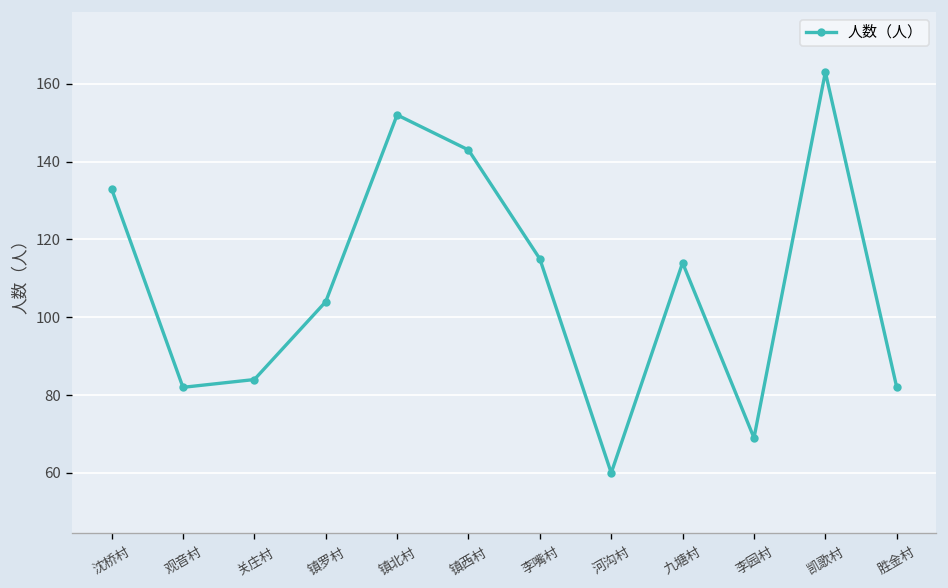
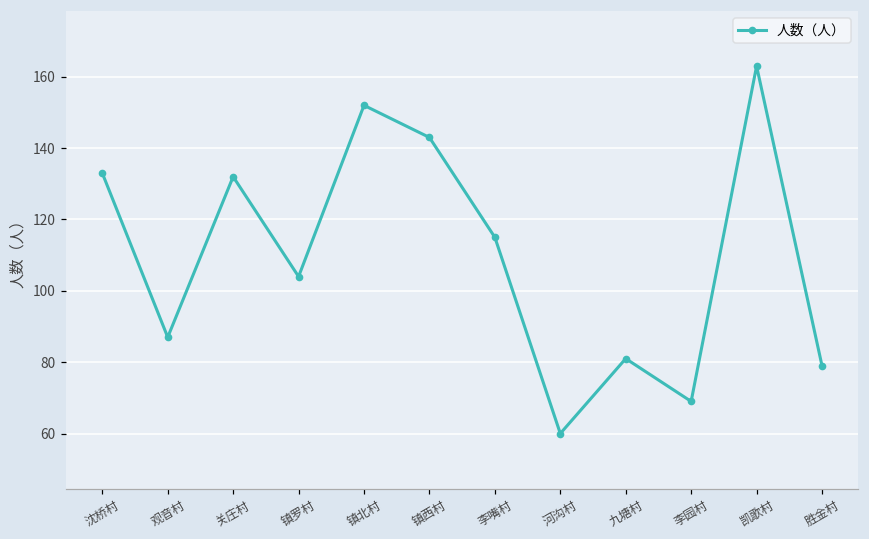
观音村: 82 -> 87
关庄村: 84 -> 132
九塘村: 114 -> 81
胜金村: 82 -> 79
